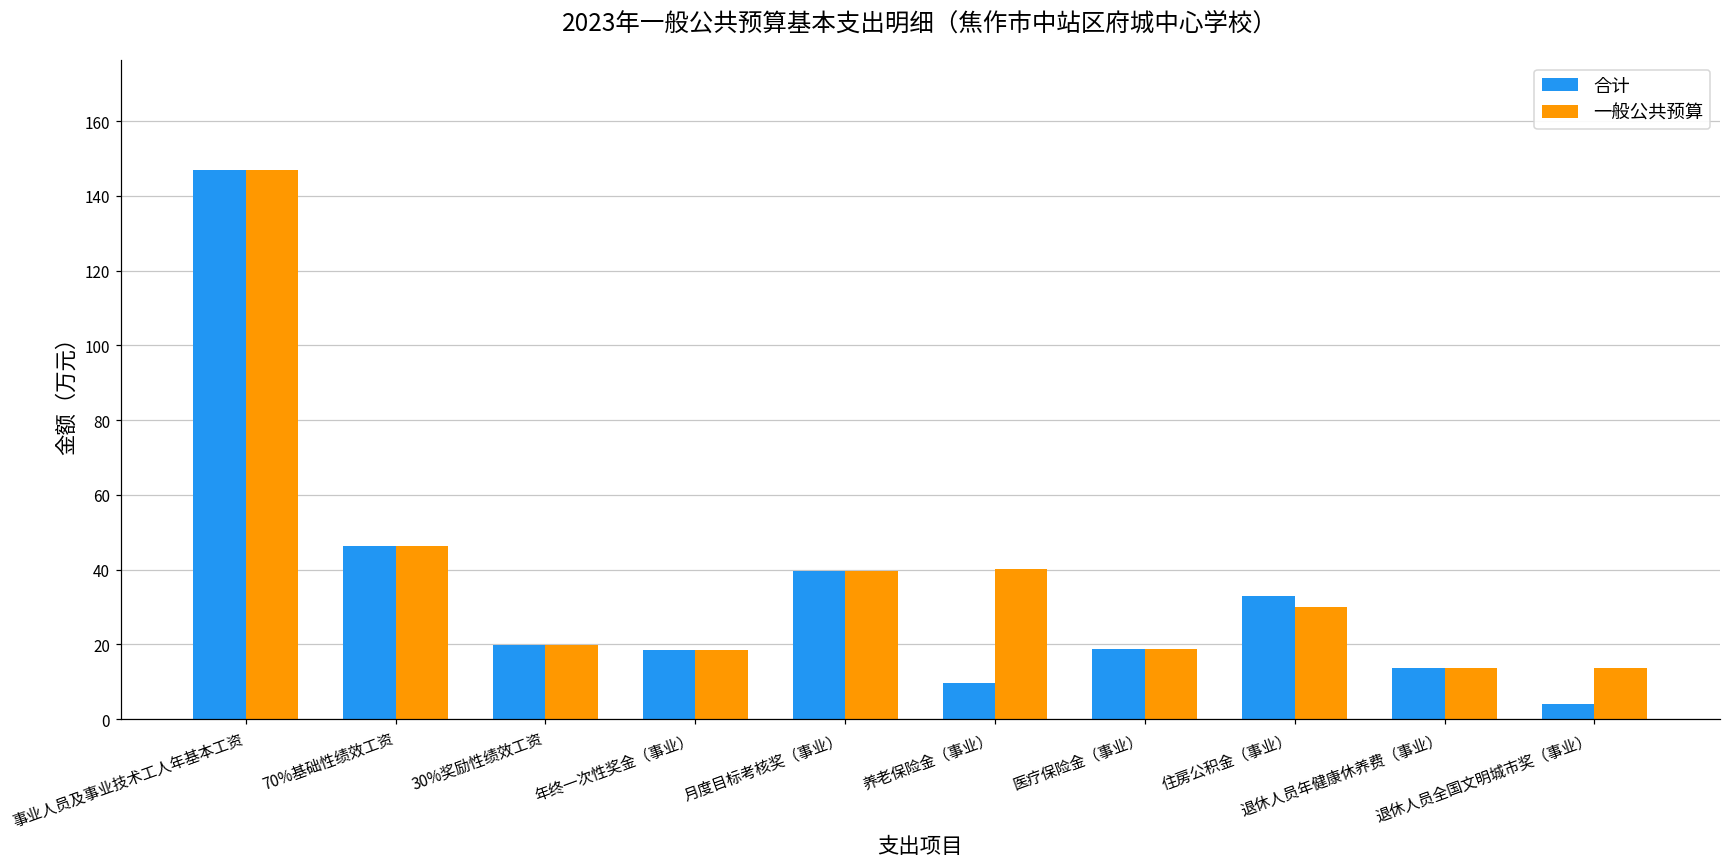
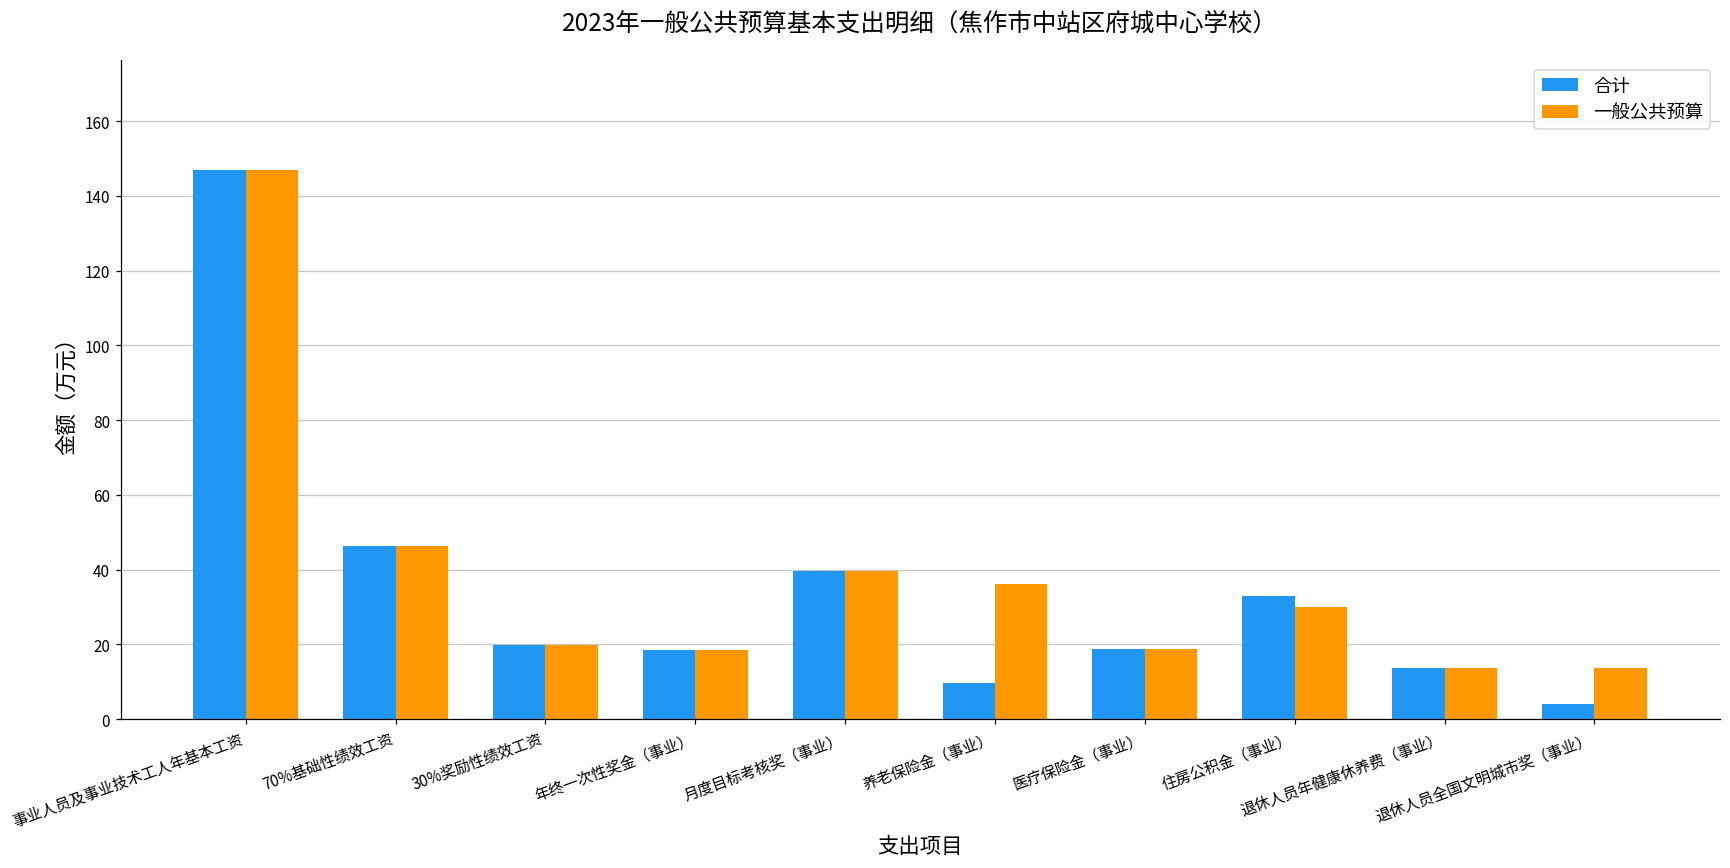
一般公共预算, 养老保险金（事业）: 40 -> 36
